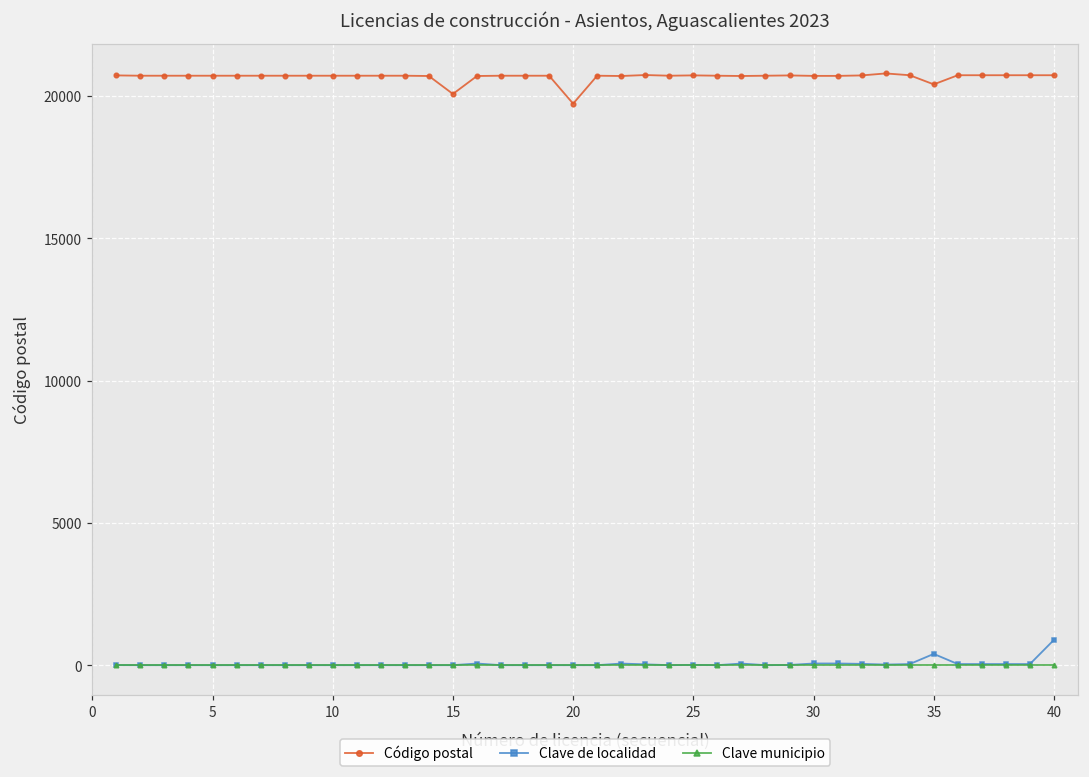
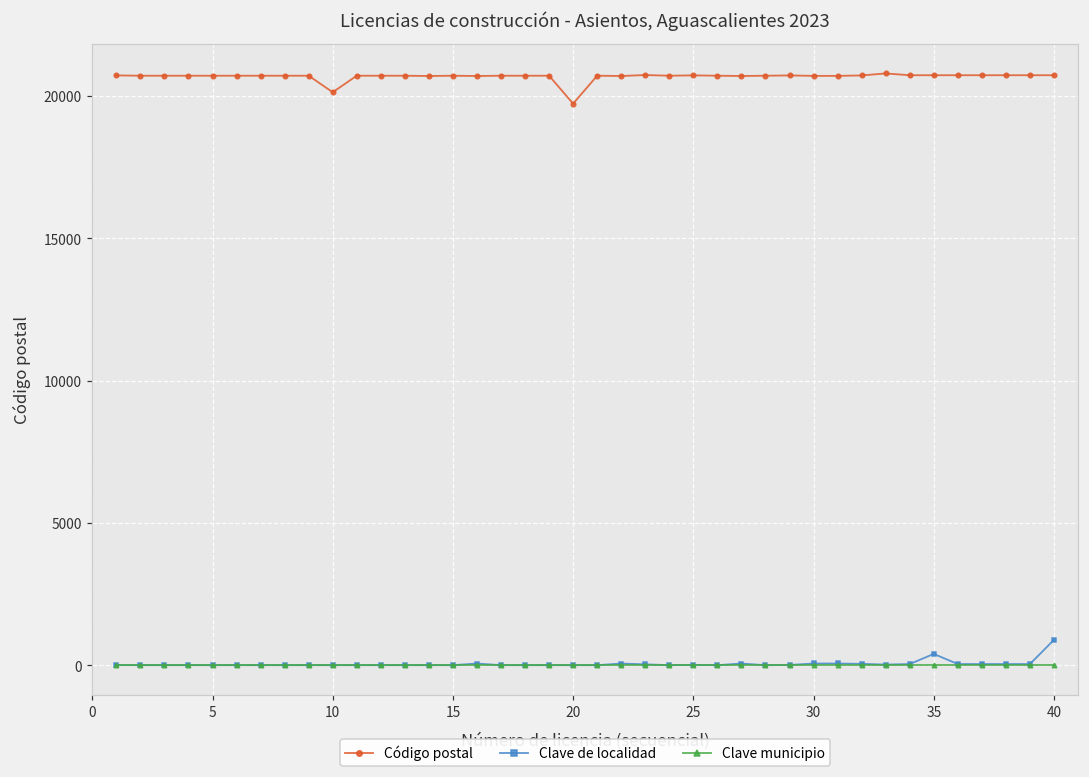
Código postal, 10: 20700 -> 20100
Código postal, 15: 20100 -> 20700
Código postal, 35: 20400 -> 20700
